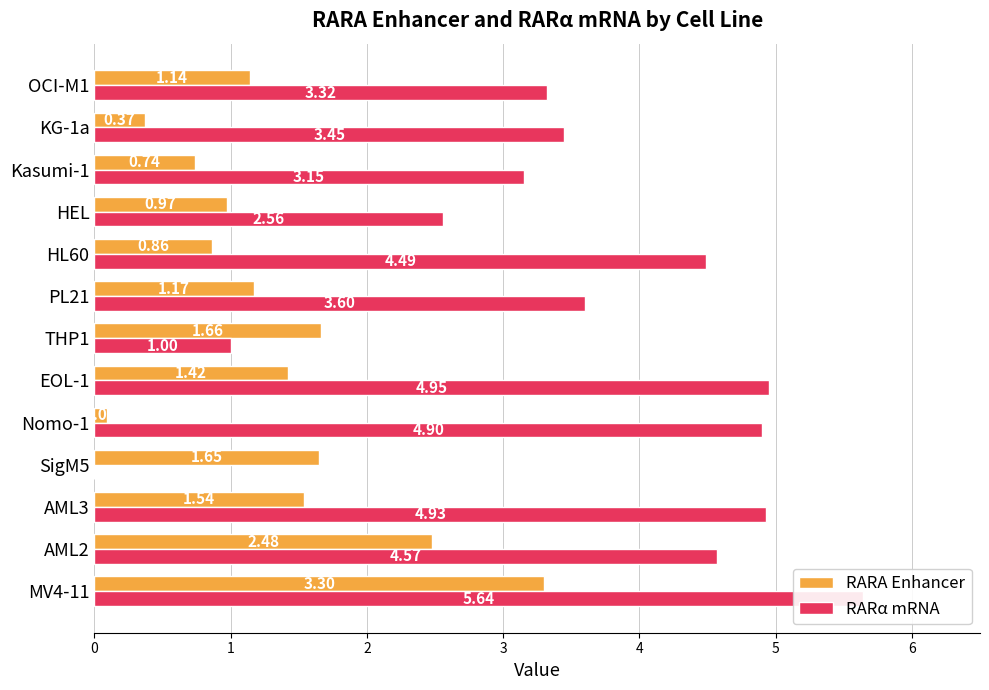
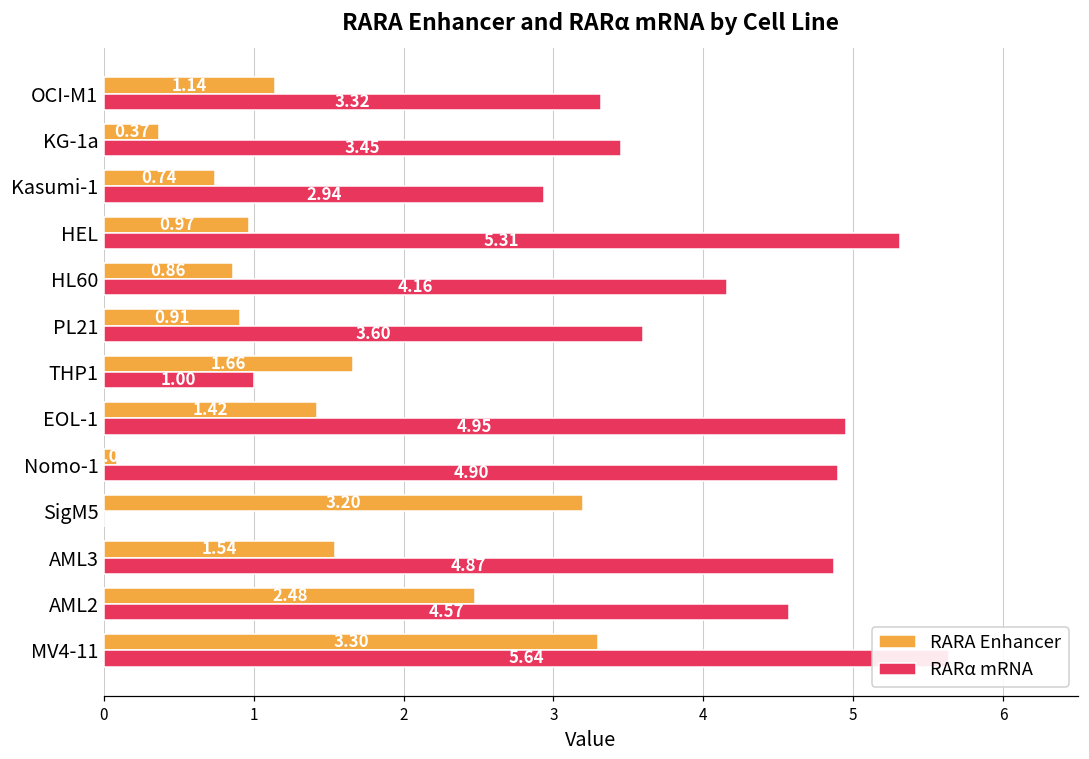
RARα mRNA, Kasumi-1: 3.15 -> 2.94
RARα mRNA, HEL: 2.56 -> 5.31
RARα mRNA, HL60: 4.49 -> 4.16
RARA Enhancer, PL21: 1.17 -> 0.91
RARA Enhancer, SigM5: 1.65 -> 3.20
RARα mRNA, AML3: 4.93 -> 4.87
